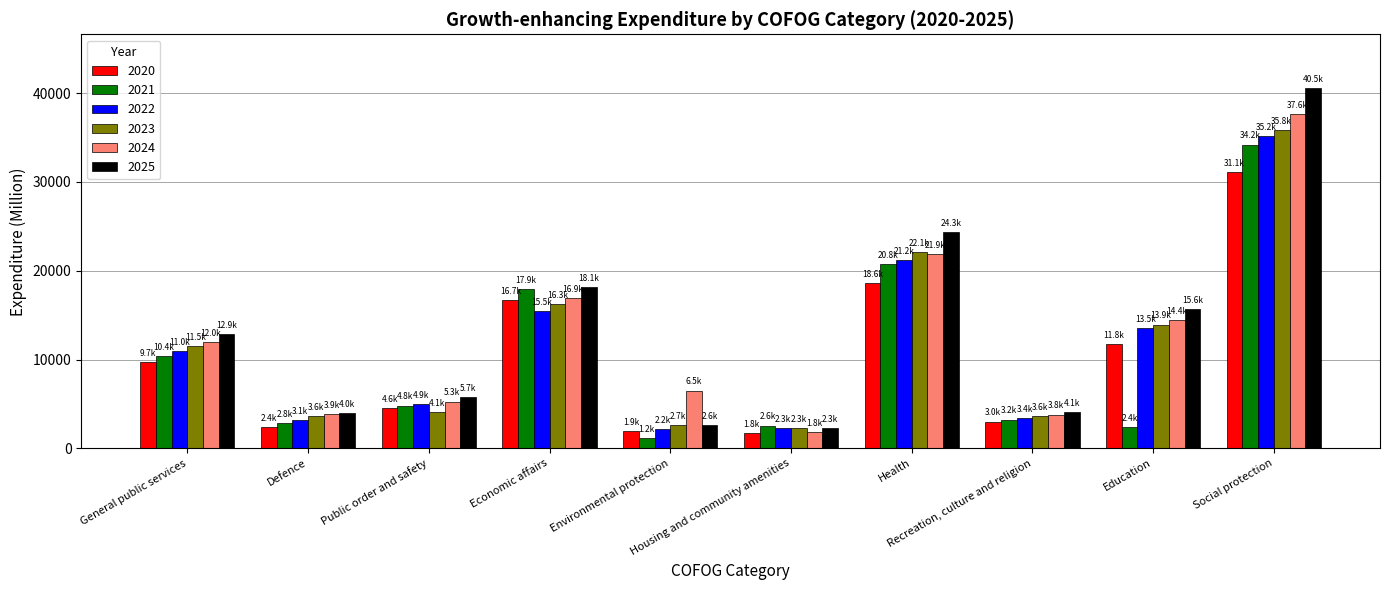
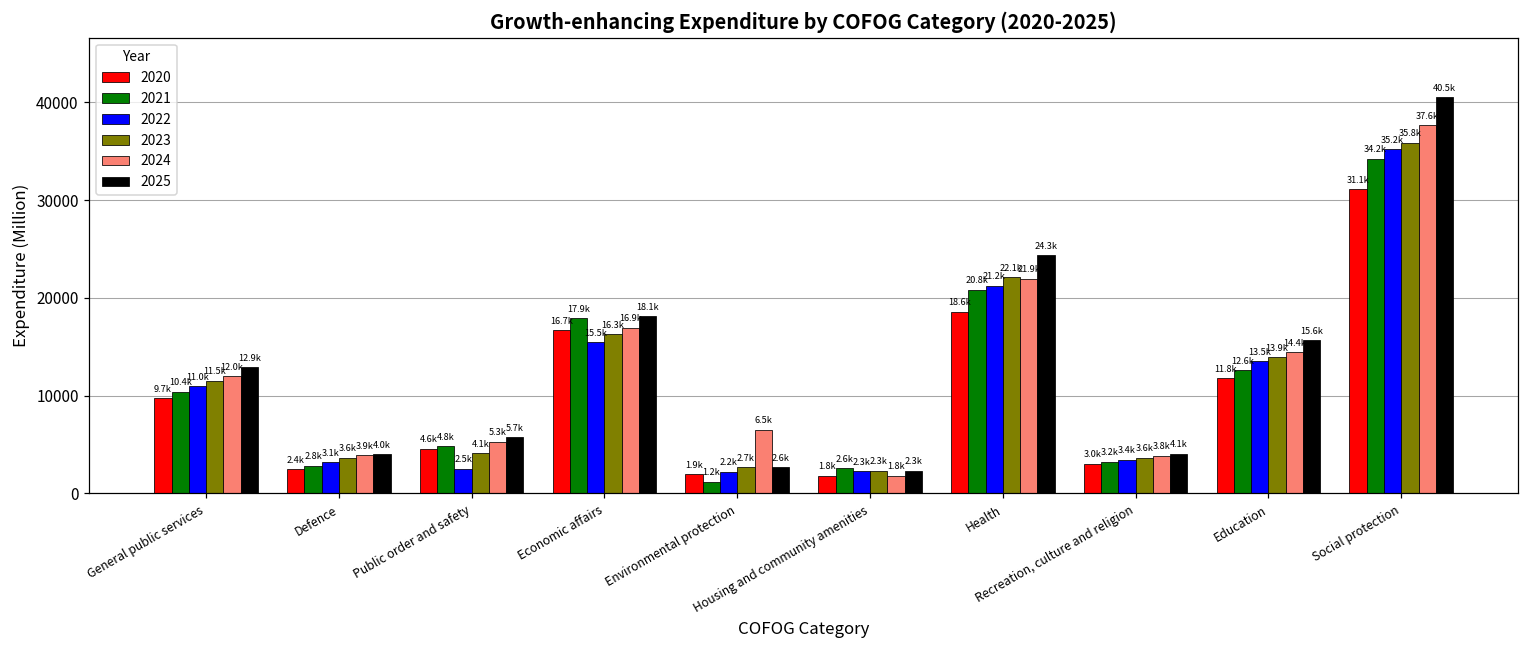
2022, Public order and safety: 4.9k -> 2.5k
2021, Education: 2.4k -> 12.6k
